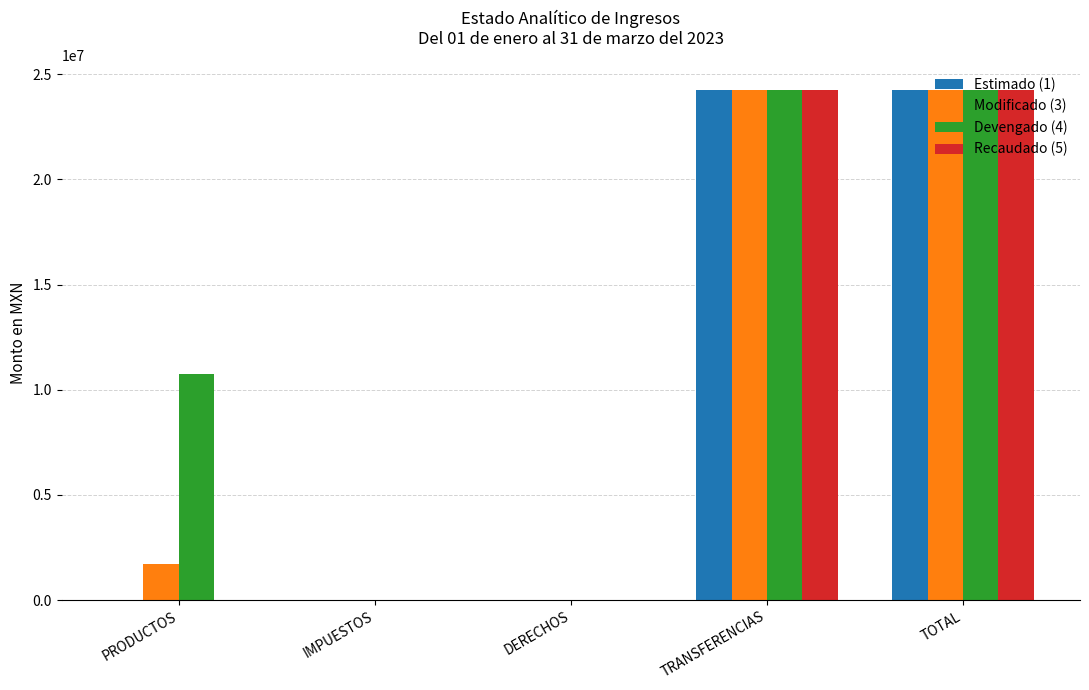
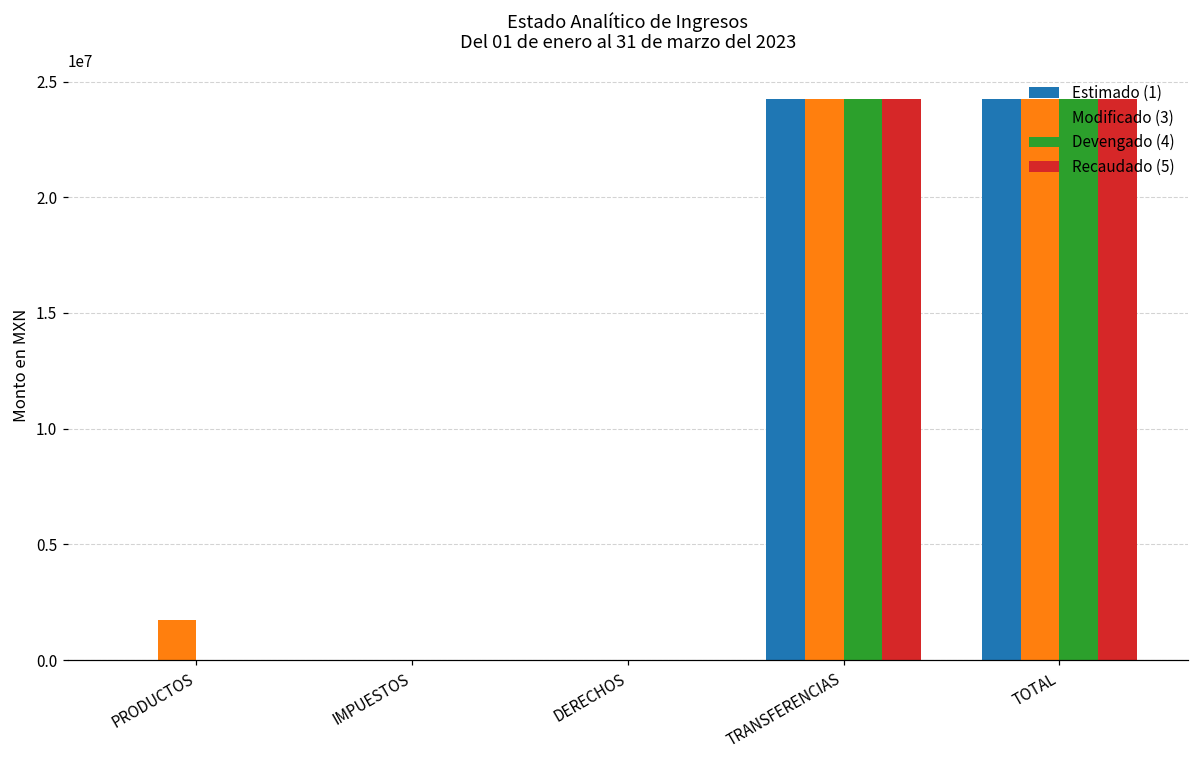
Devengado (4), PRODUCTOS: 10800000 -> 0
